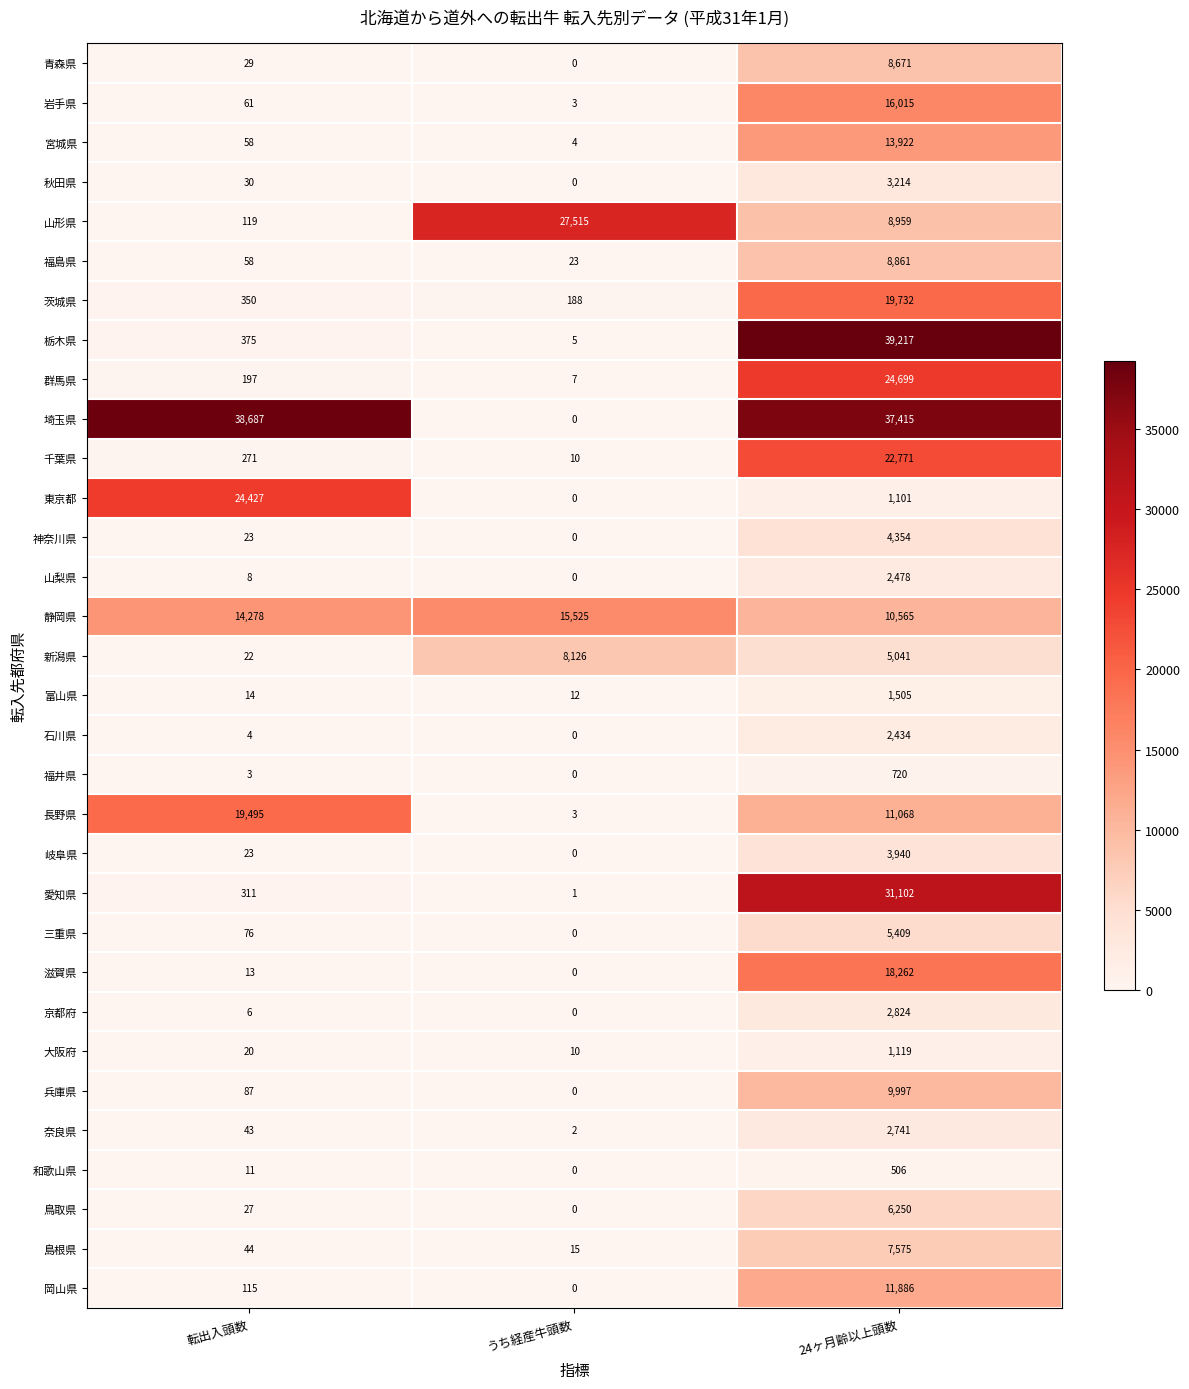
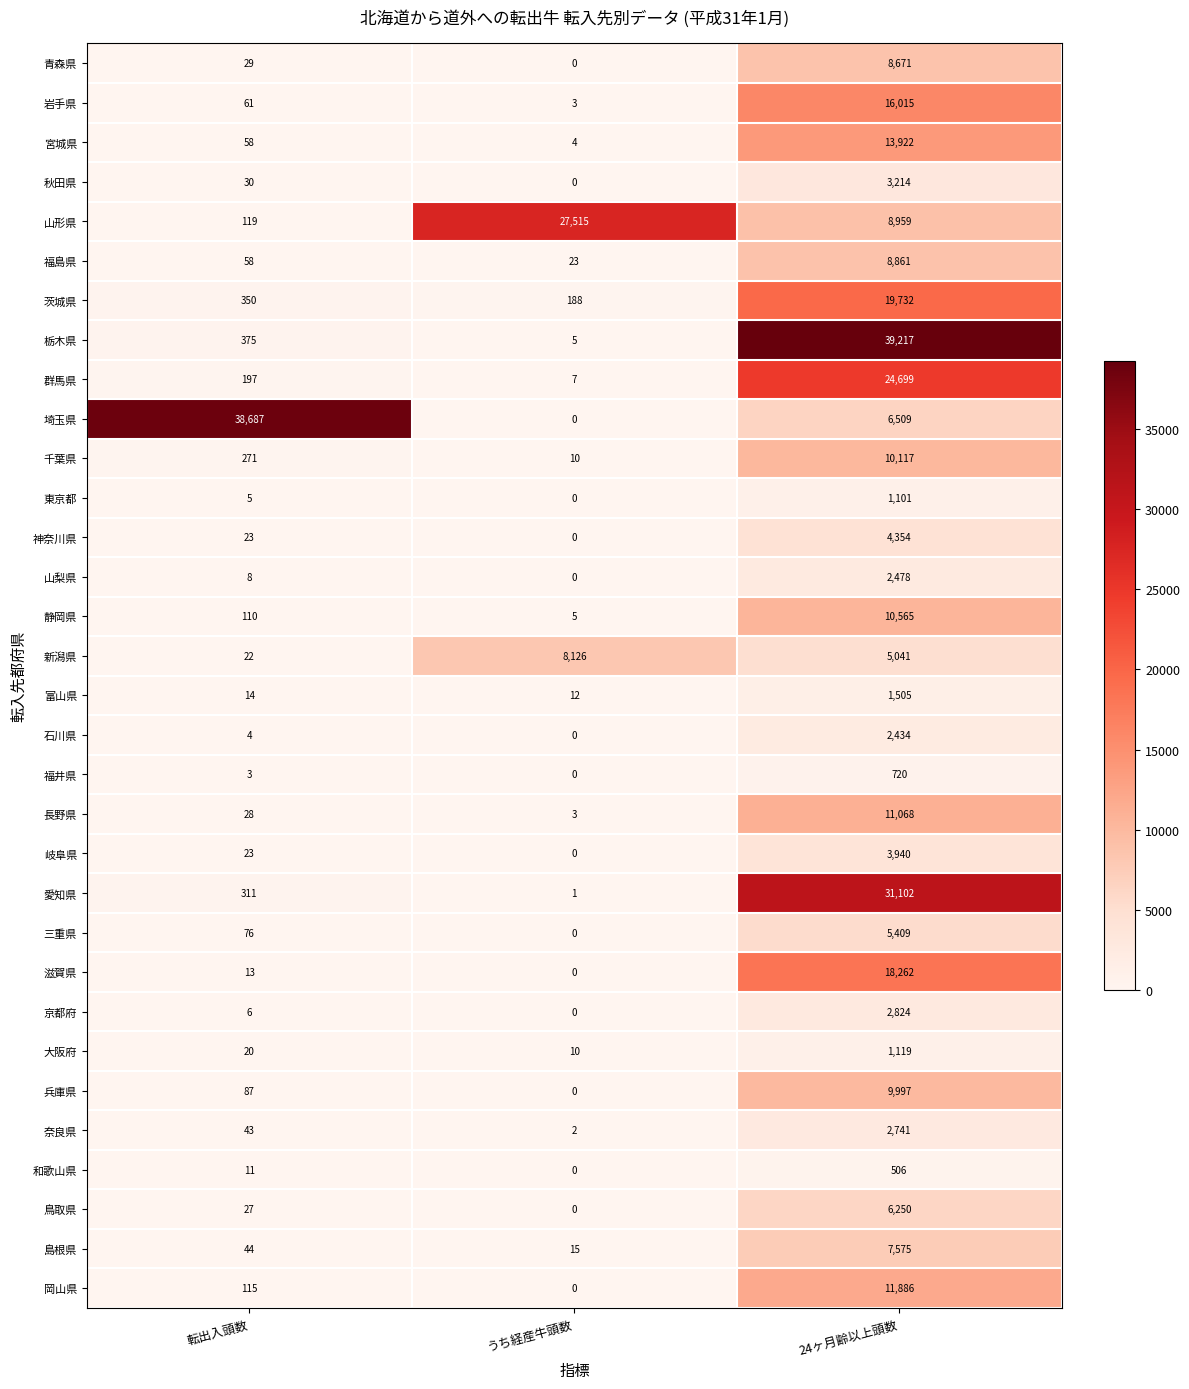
埼玉県, 24ヶ月齢以上頭数: 37,415 -> 6,509
千葉県, 24ヶ月齢以上頭数: 22,771 -> 10,117
東京都, 転出入頭数: 24,427 -> 5
静岡県, 転出入頭数: 14,278 -> 110
静岡県, うち経産牛頭数: 15,525 -> 5
長野県, 転出入頭数: 19,495 -> 28
